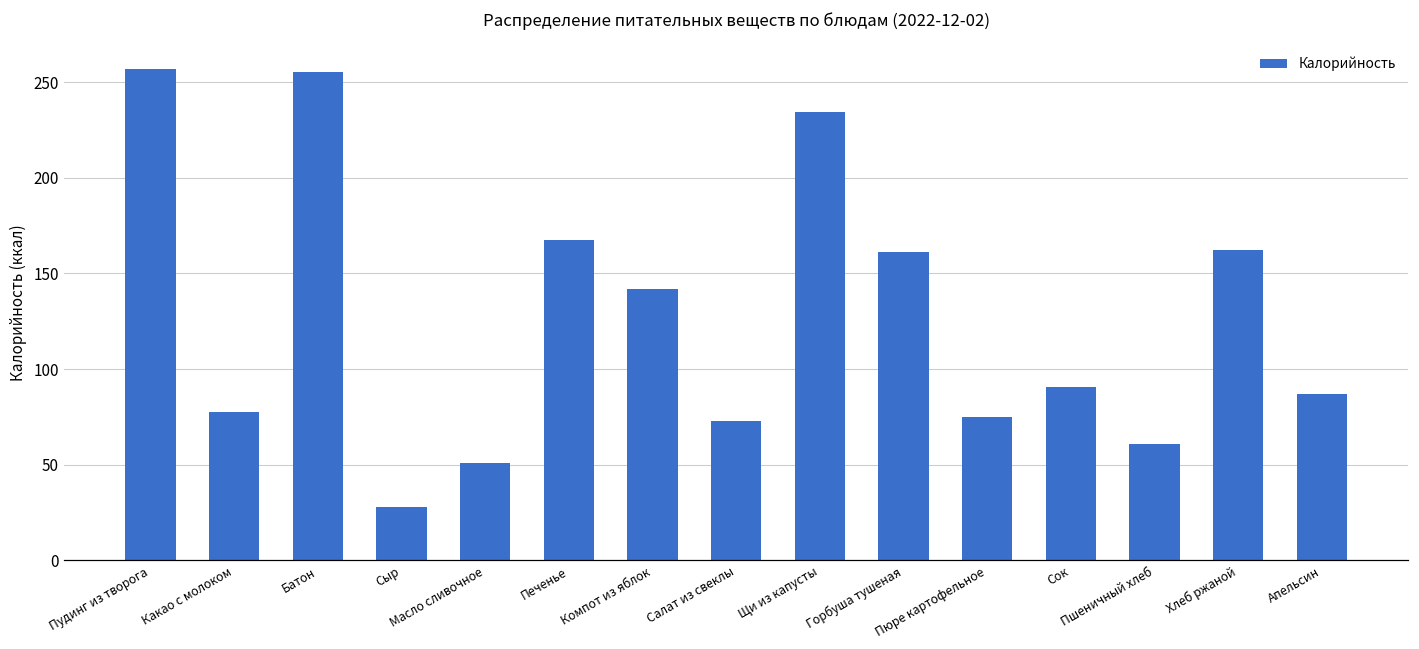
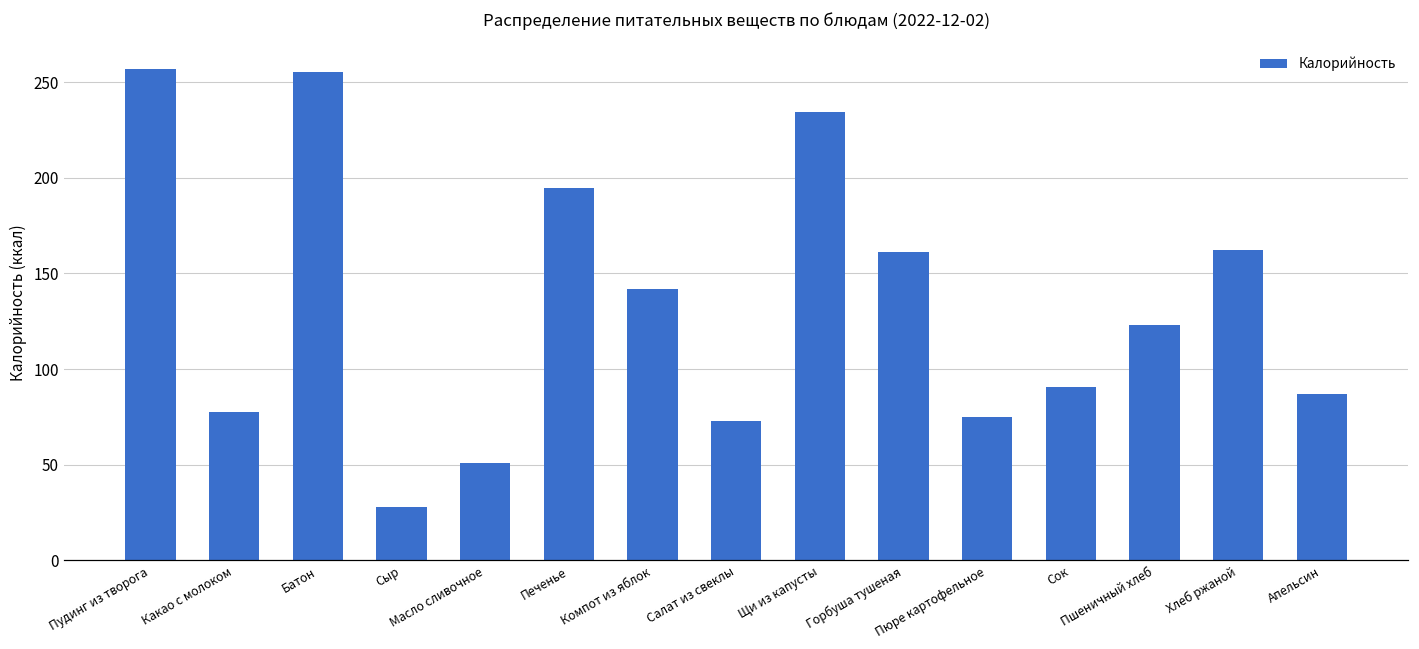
Печенье: 167 -> 195
Пшеничный хлеб: 61 -> 123
